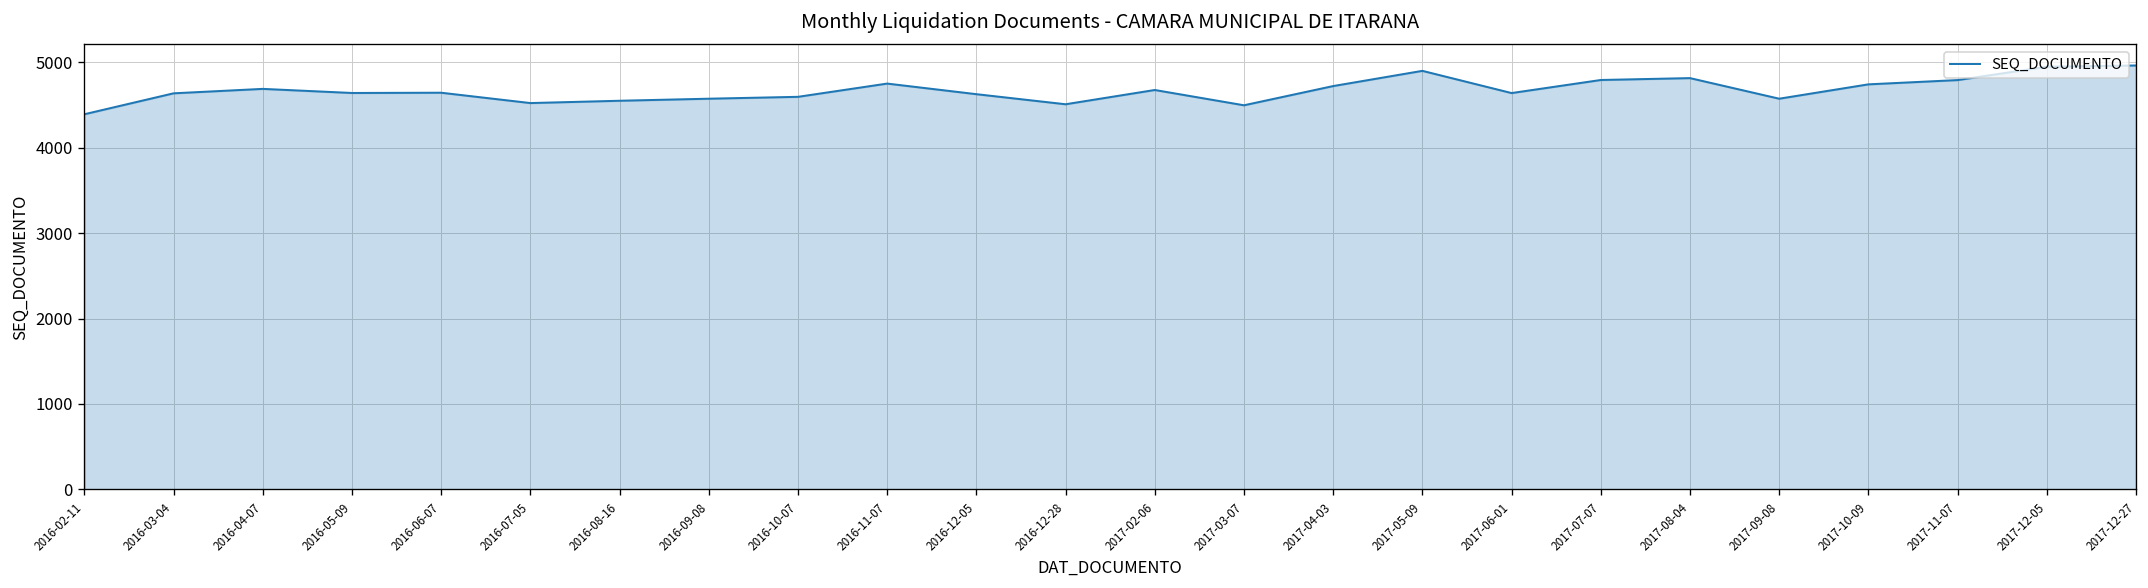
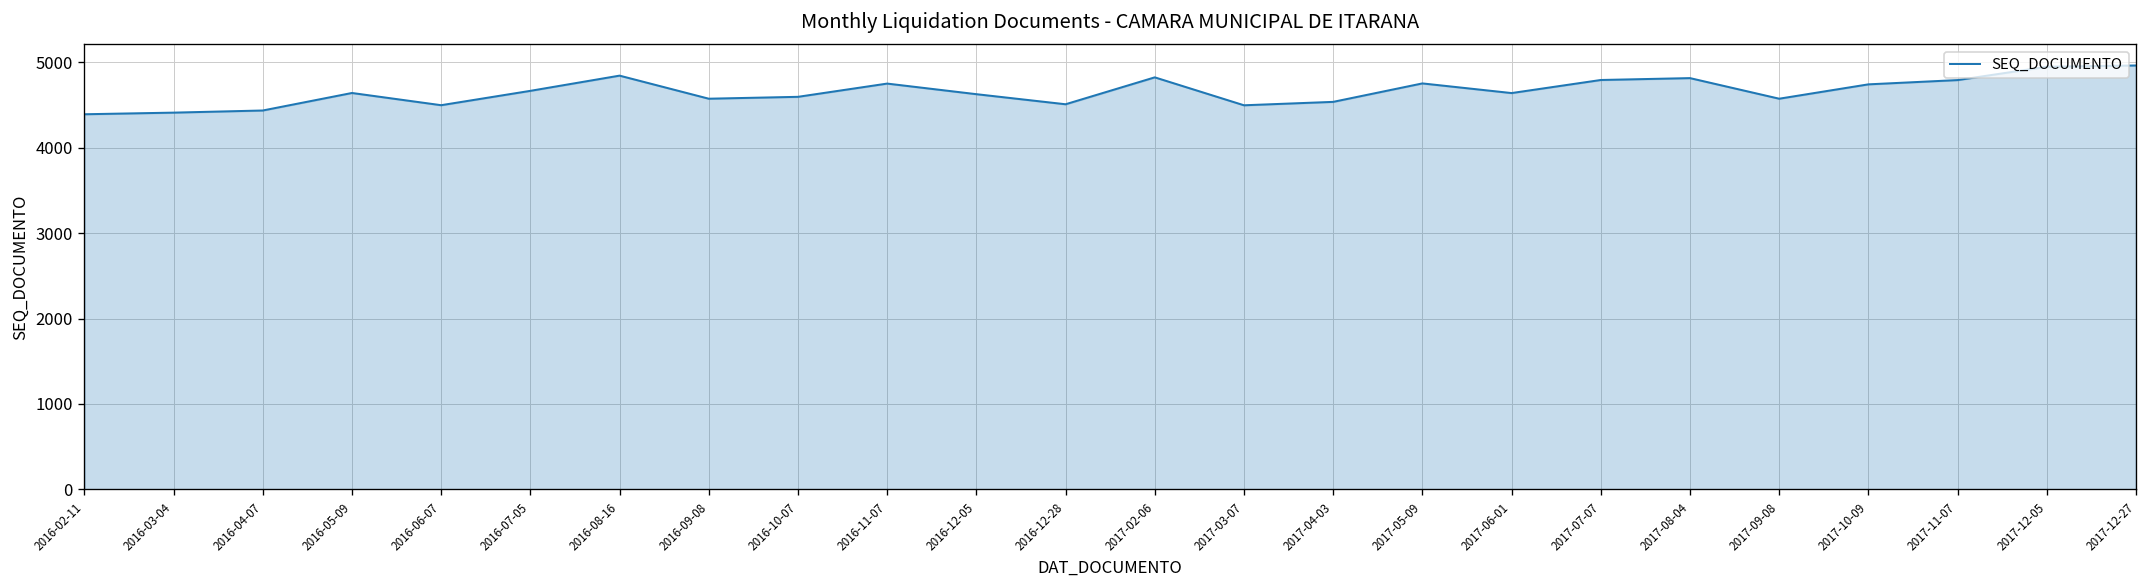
2016-03-04: 4600 -> 4400
2016-04-07: 4700 -> 4400
2016-06-07: 4600 -> 4500
2016-07-05: 4500 -> 4700
2016-08-16: 4500 -> 4800
2017-02-06: 4700 -> 4800
2017-04-03: 4700 -> 4500
2017-05-09: 4900 -> 4800
